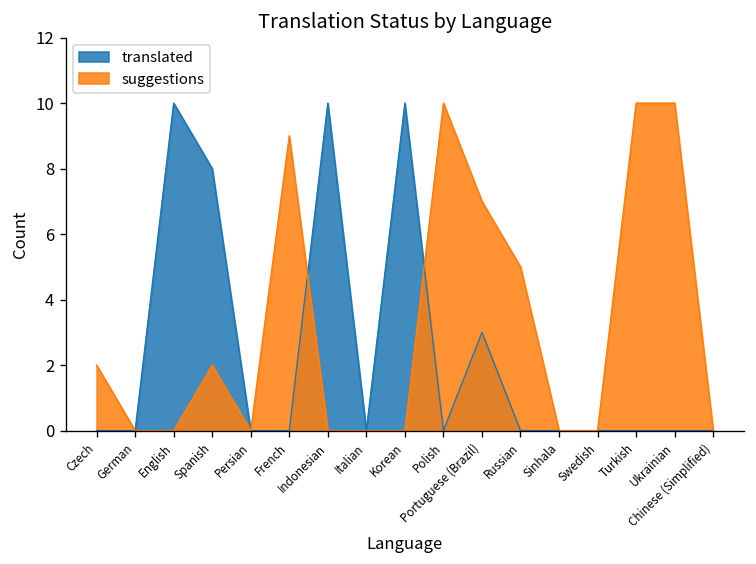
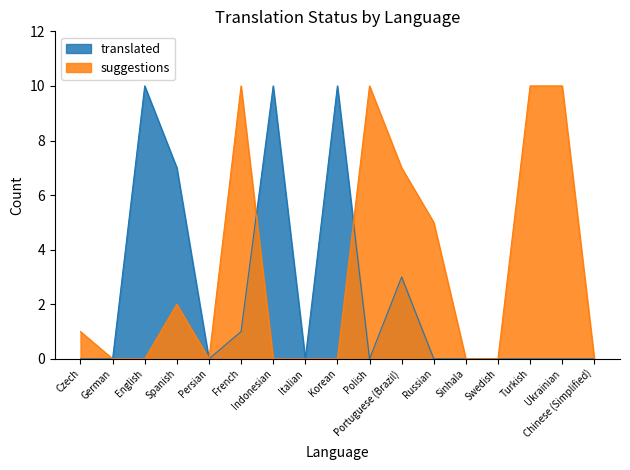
suggestions, Czech: 2 -> 1
translated, Spanish: 8 -> 7
translated, French: 0 -> 1
suggestions, French: 9 -> 10
